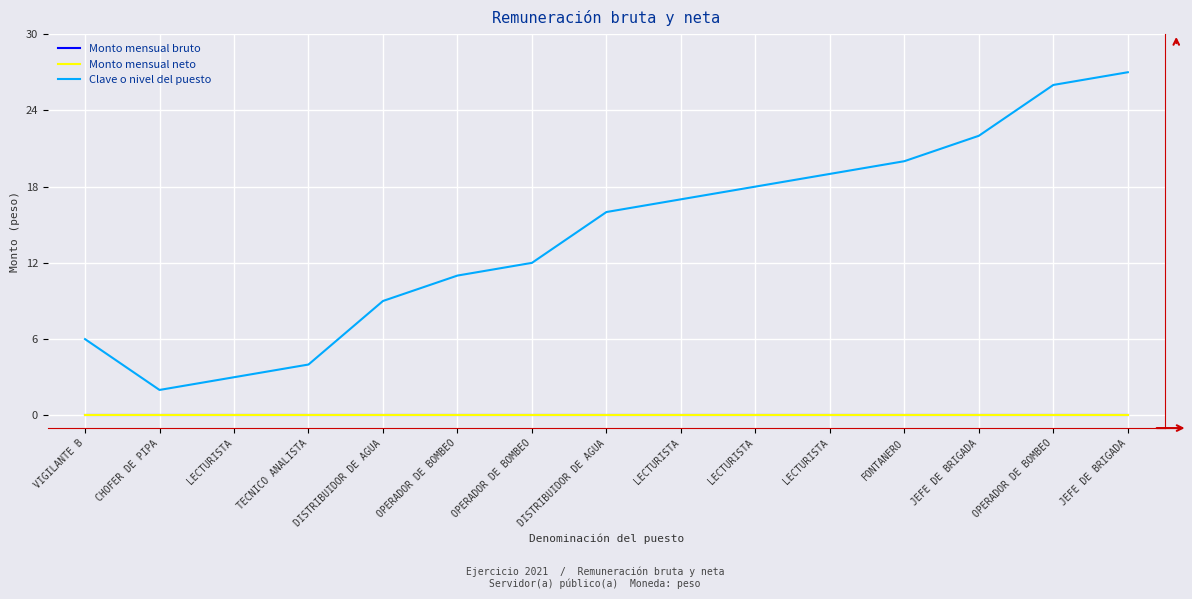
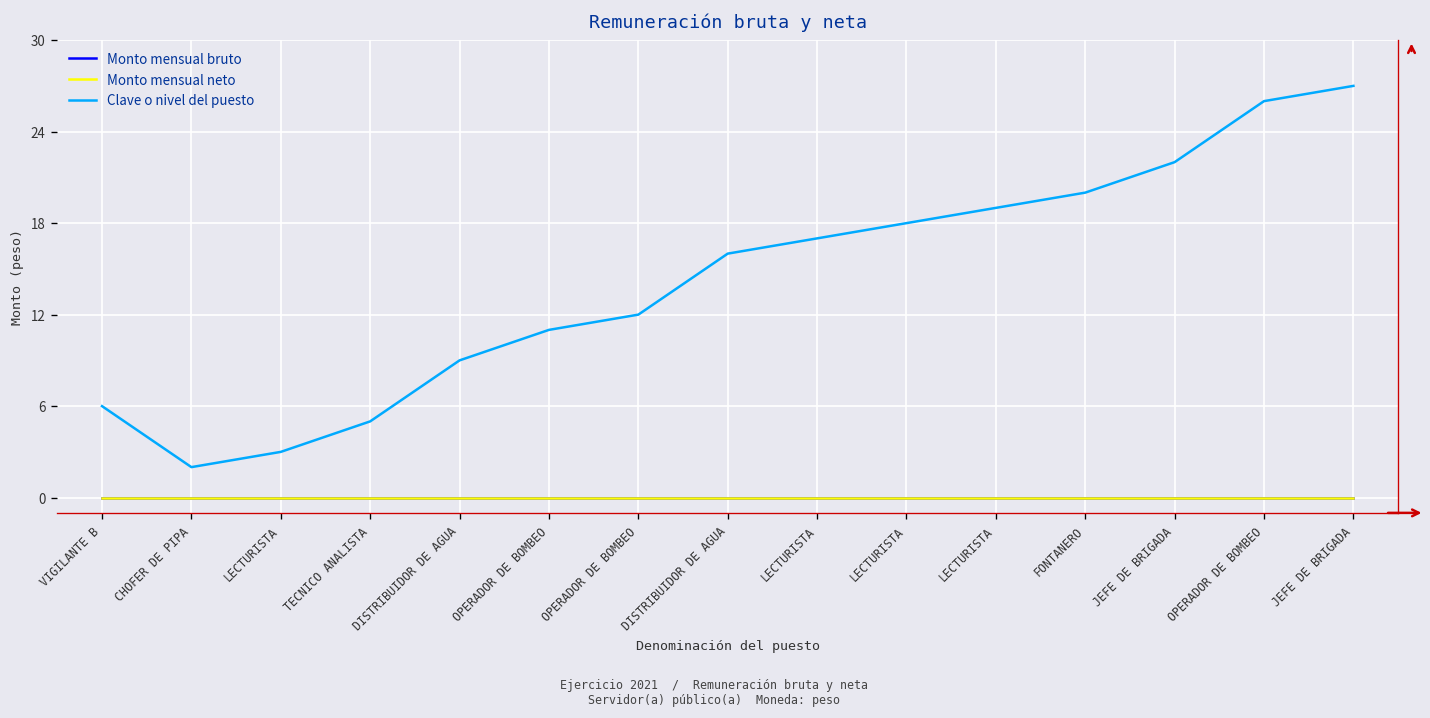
Clave o nivel del puesto, TECNICO ANALISTA: 4 -> 5
